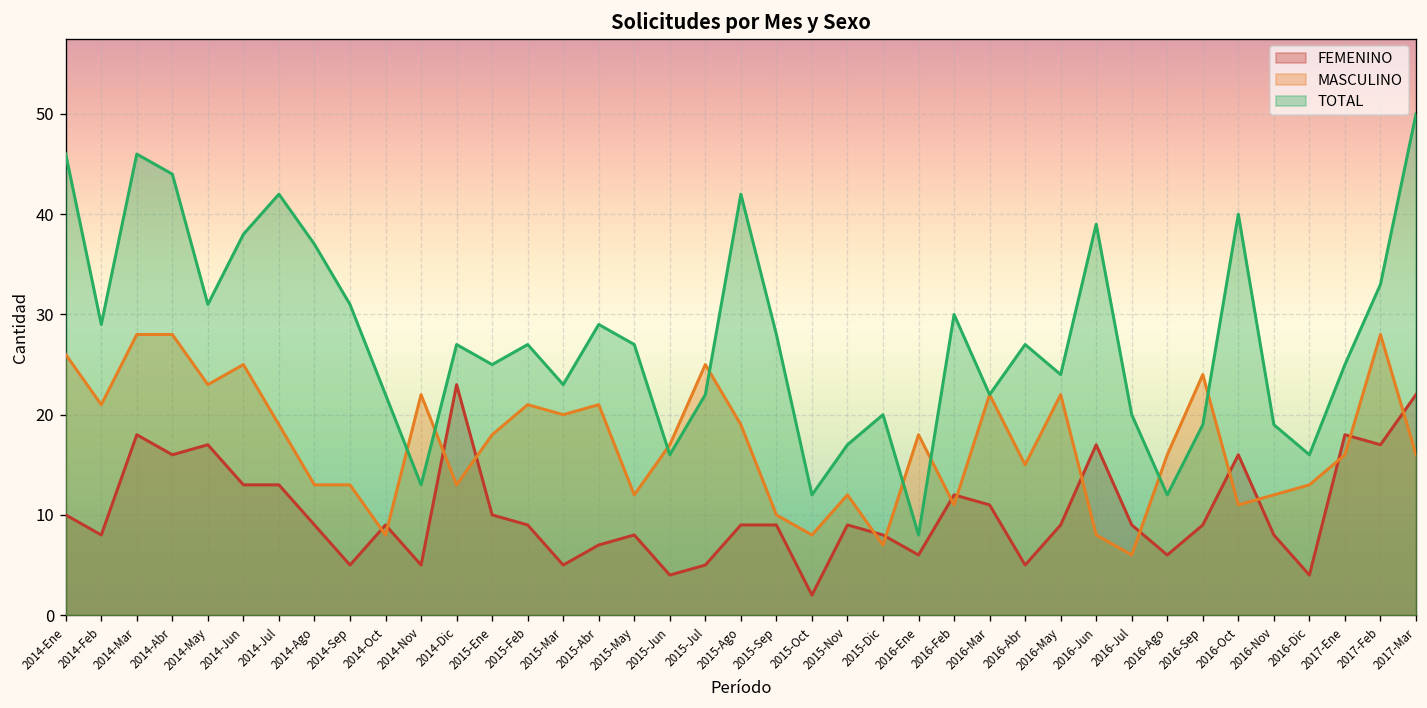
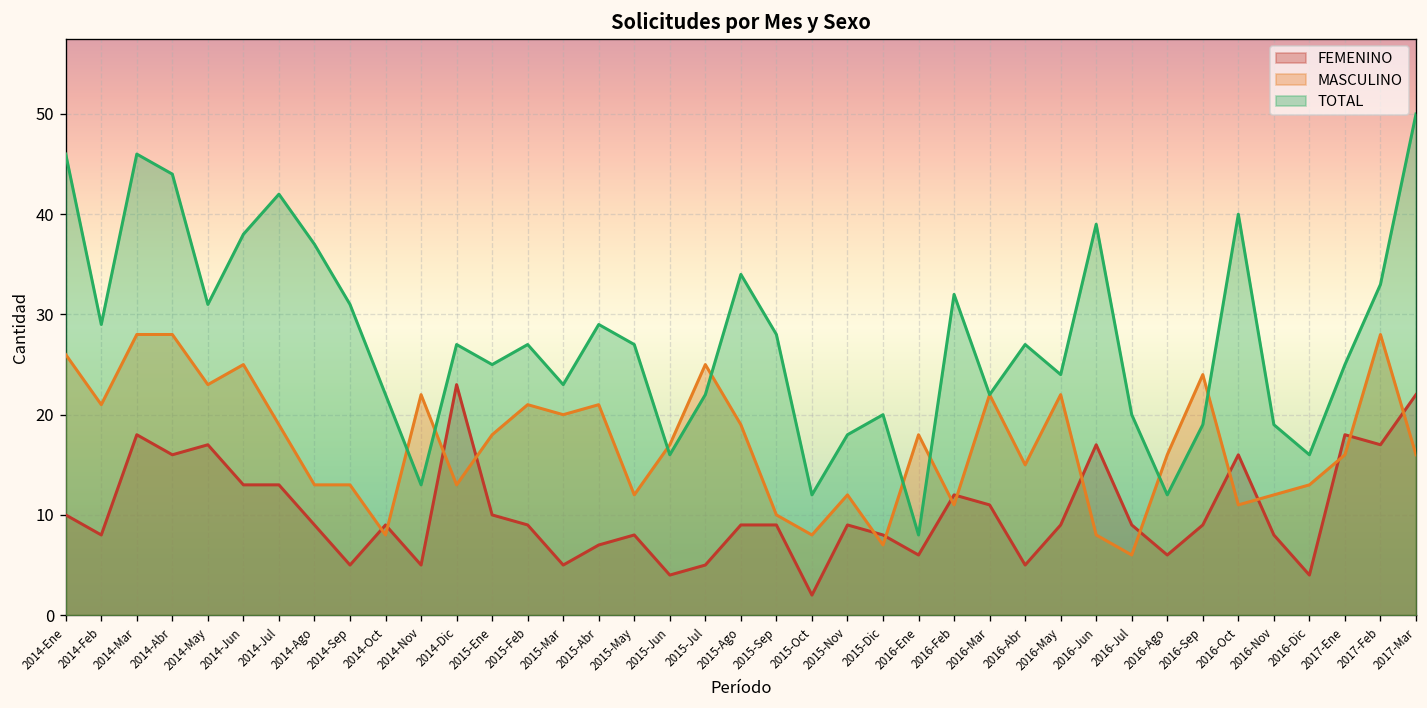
TOTAL, 2015-Ago: 42 -> 34
TOTAL, 2015-Nov: 17 -> 18
TOTAL, 2016-Feb: 30 -> 32
